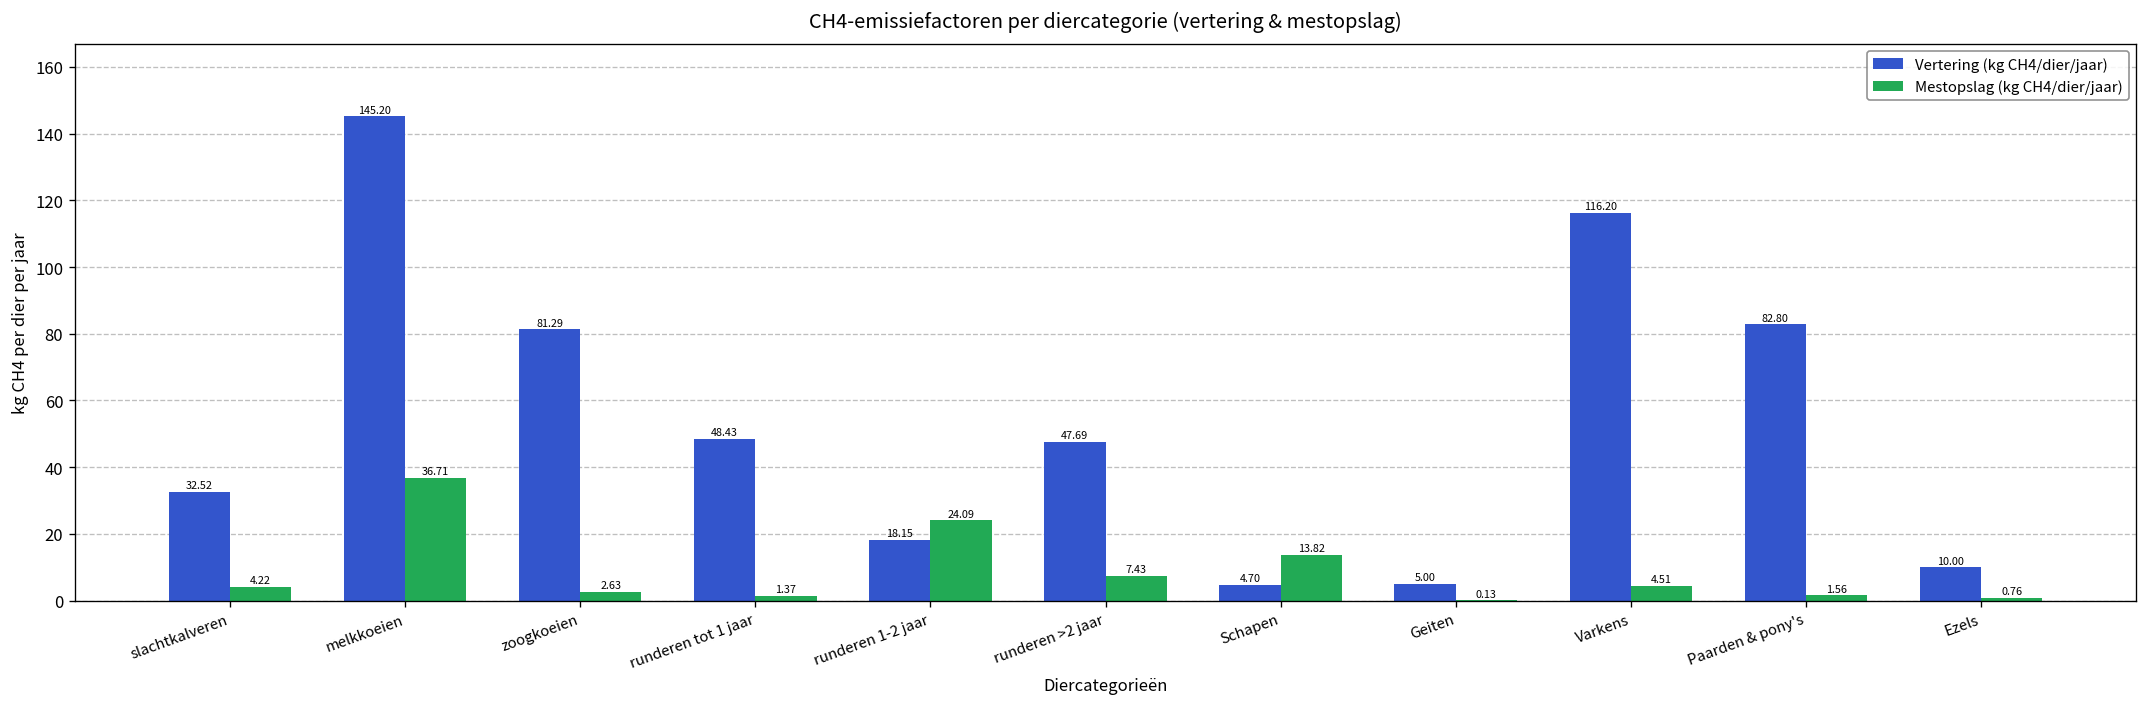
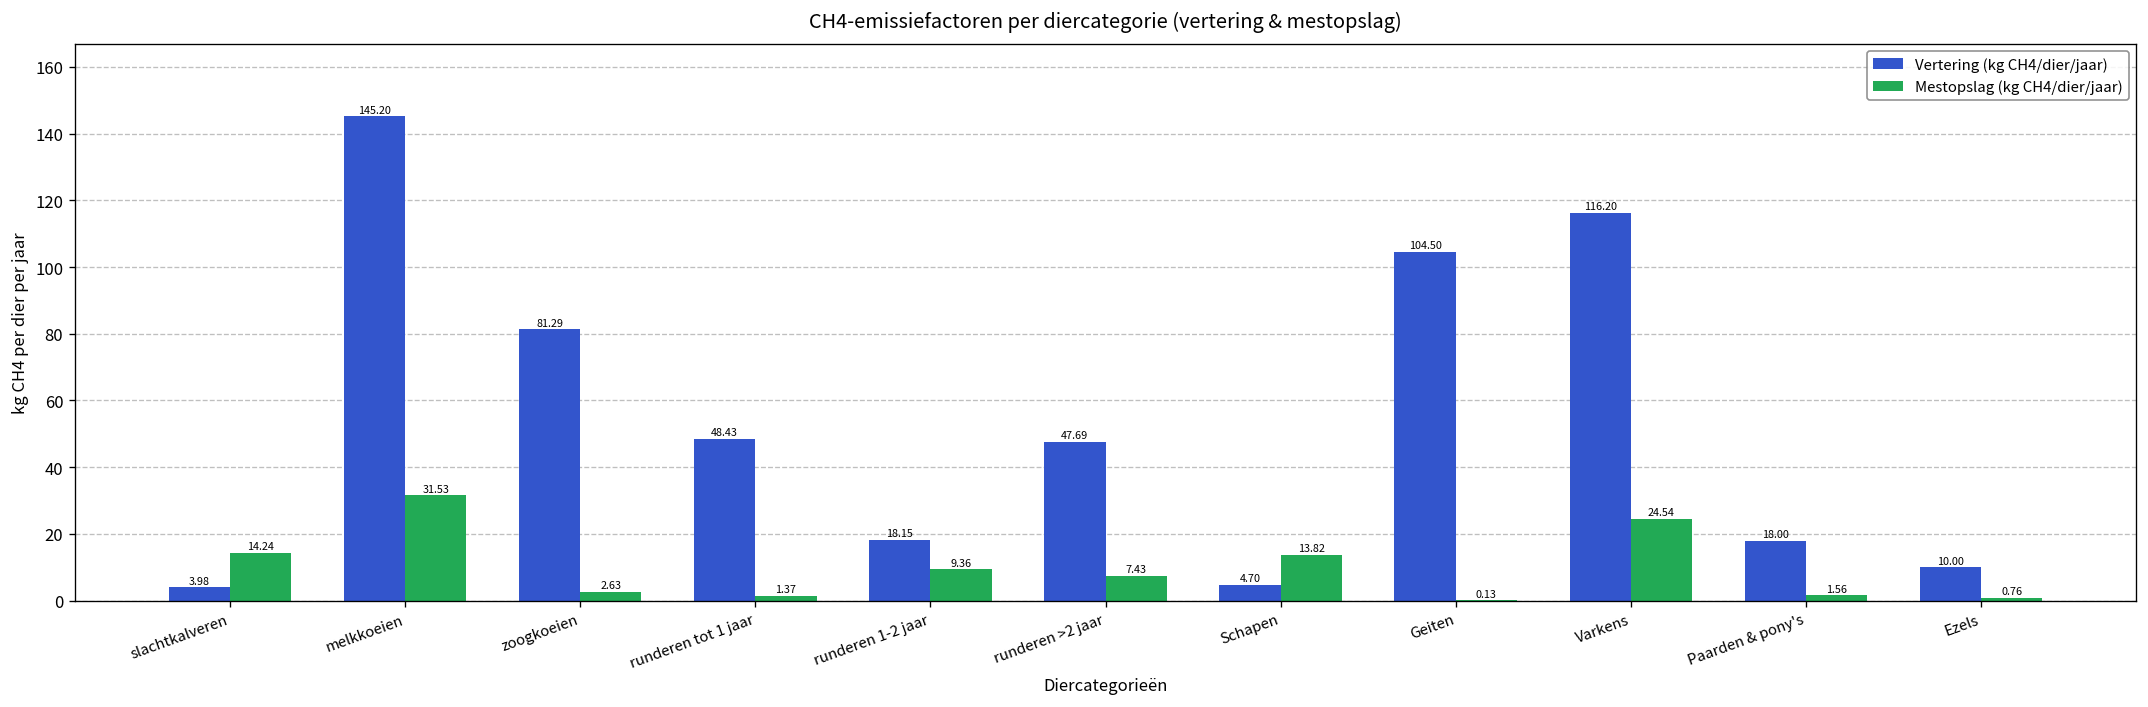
Vertering (kg CH4/dier/jaar), slachtkalveren: 32.52 -> 3.98
Mestopslag (kg CH4/dier/jaar), slachtkalveren: 4.22 -> 14.24
Mestopslag (kg CH4/dier/jaar), melkkoeien: 36.71 -> 31.53
Mestopslag (kg CH4/dier/jaar), runderen 1-2 jaar: 24.09 -> 9.36
Vertering (kg CH4/dier/jaar), Geiten: 5.00 -> 104.50
Mestopslag (kg CH4/dier/jaar), Varkens: 4.51 -> 24.54
Vertering (kg CH4/dier/jaar), Paarden & pony's: 82.80 -> 18.00
